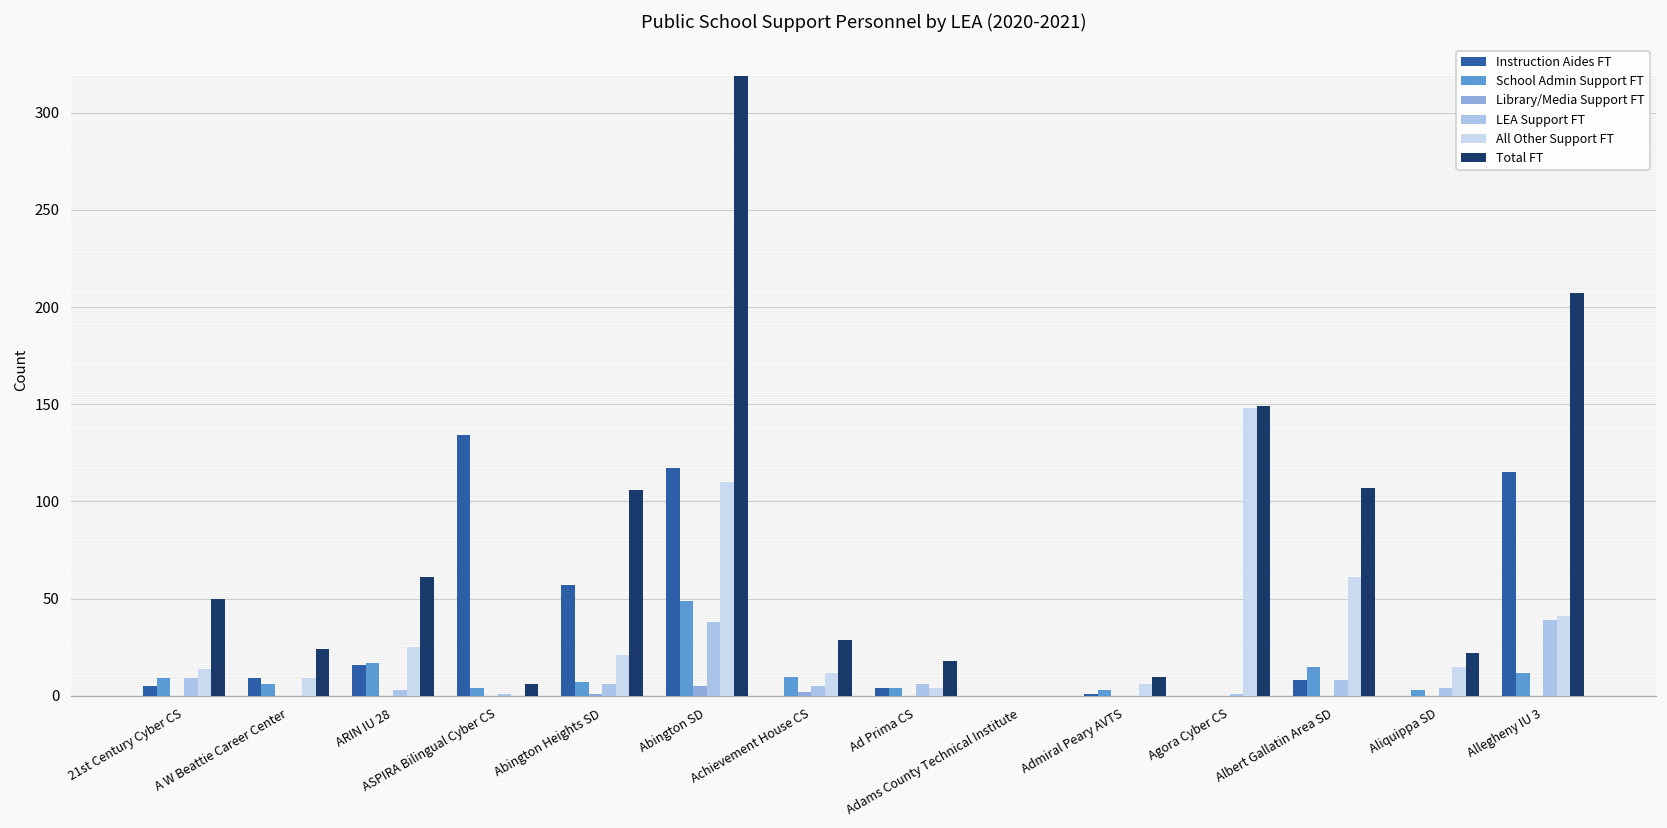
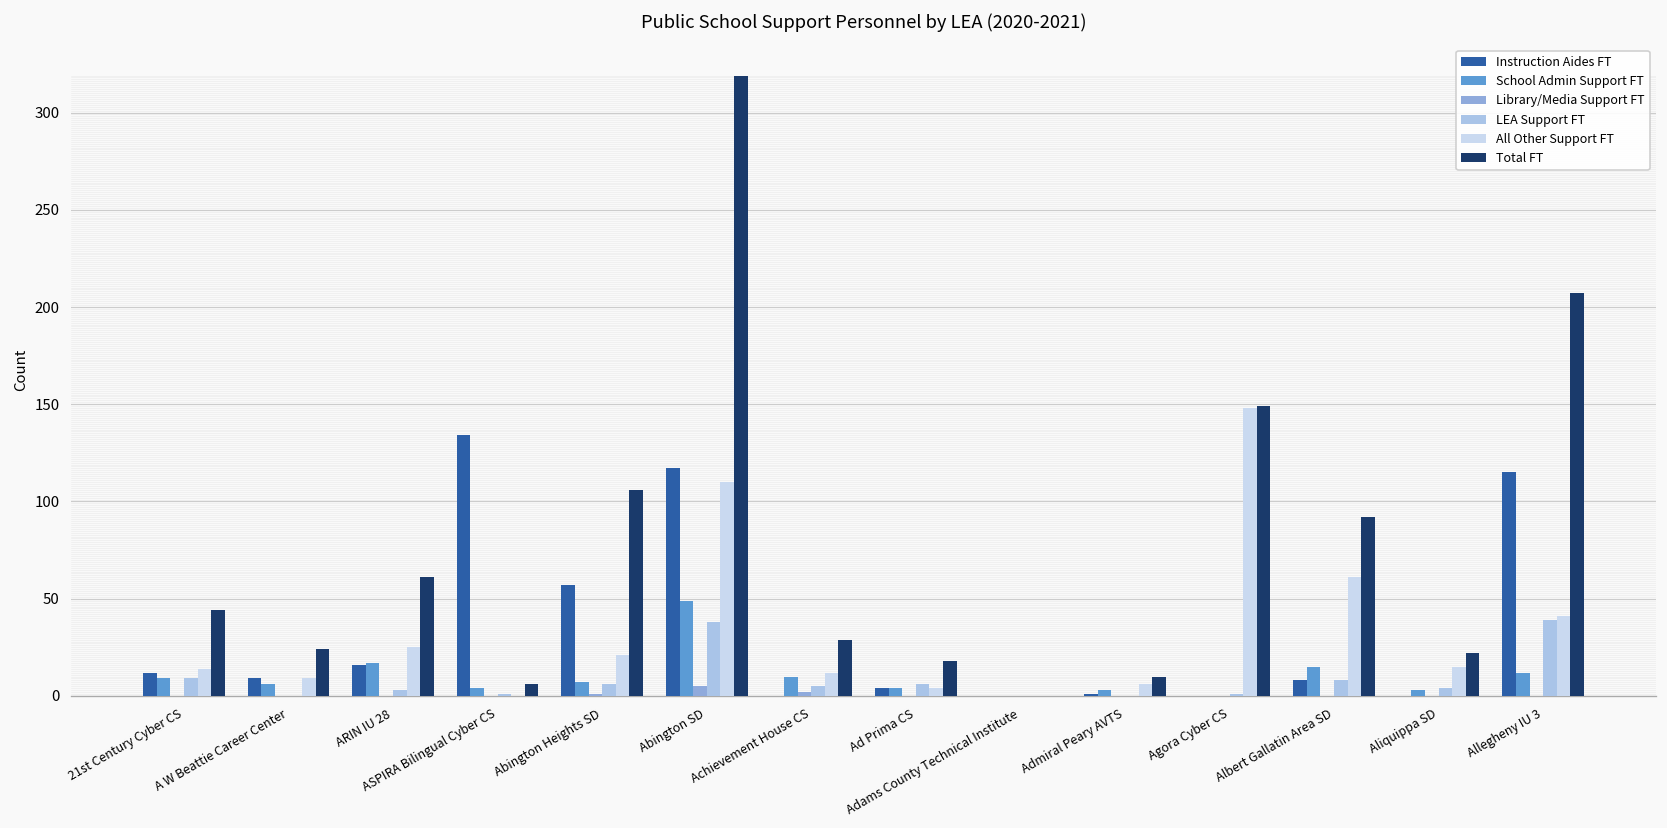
Instruction Aides FT, 21st Century Cyber CS: 5 -> 12
Total FT, 21st Century Cyber CS: 50 -> 44
Total FT, Albert Gallatin Area SD: 107 -> 92
